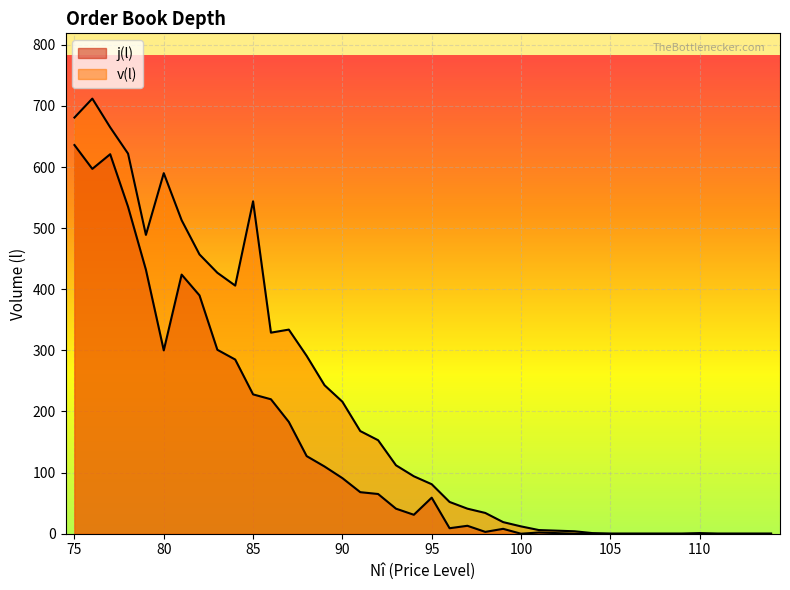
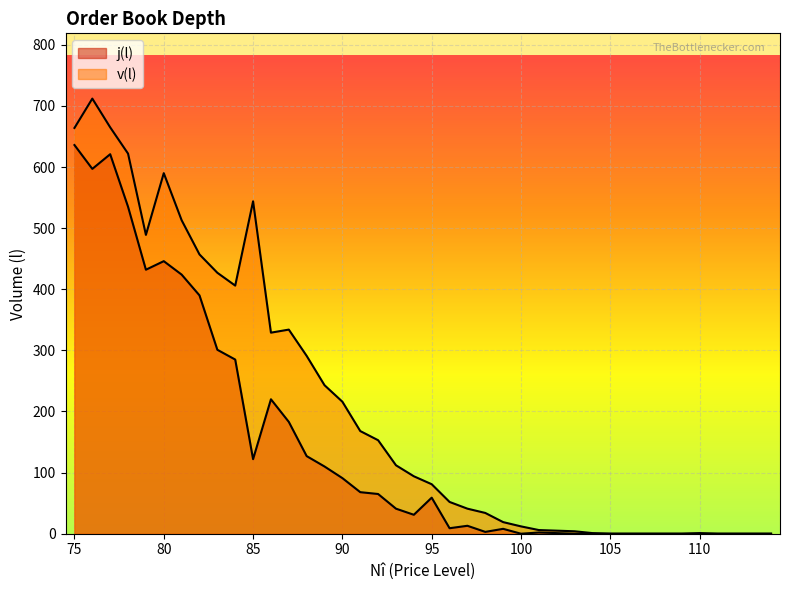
v(l), 75: 680 -> 660
j(l), 80: 300 -> 450
j(l), 85: 230 -> 120
